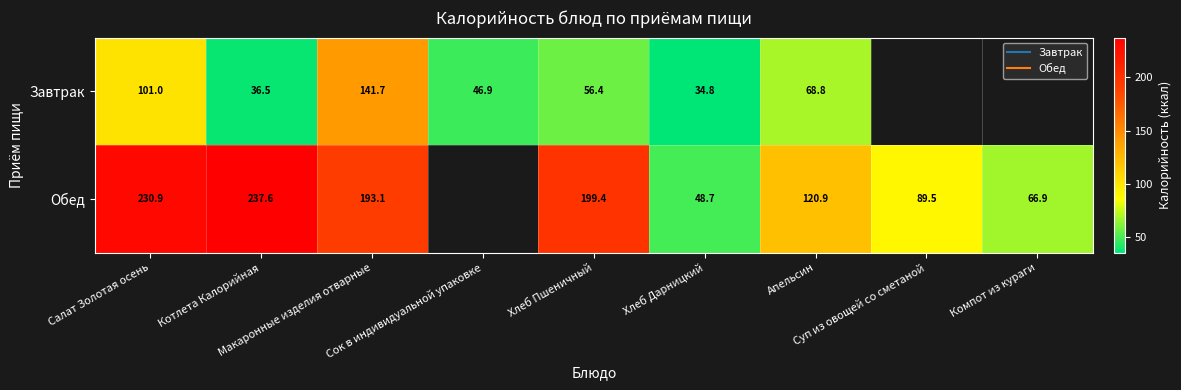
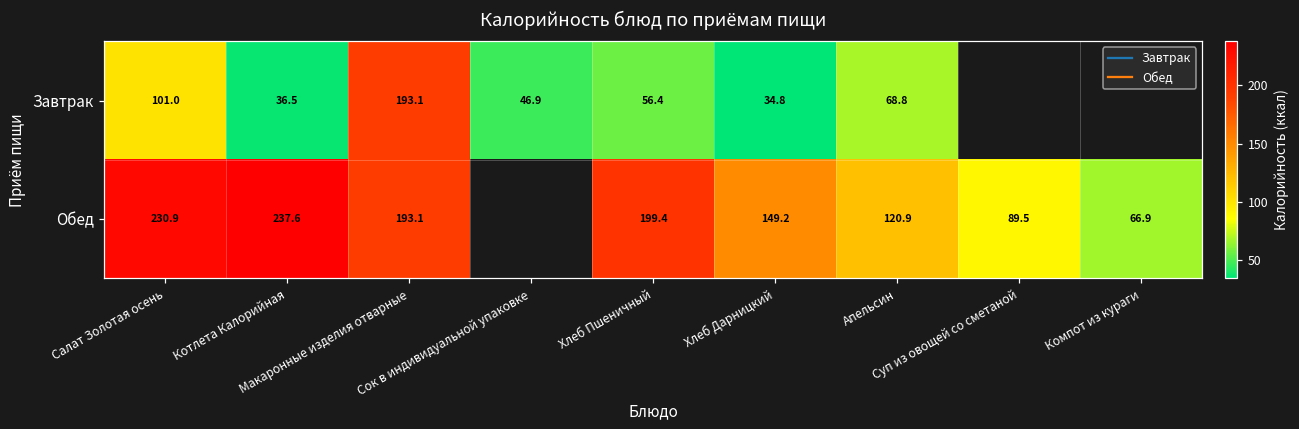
Завтрак, Макаронные изделия отварные: 141.7 -> 193.1
Обед, Хлеб Дарницкий: 48.7 -> 149.2
